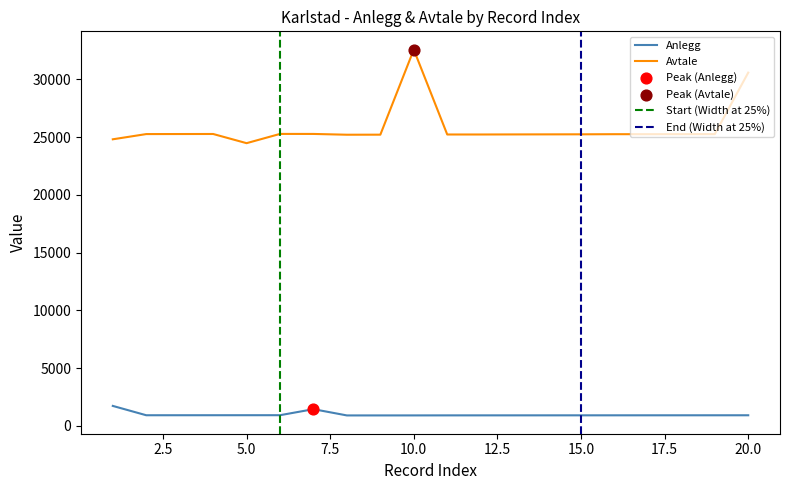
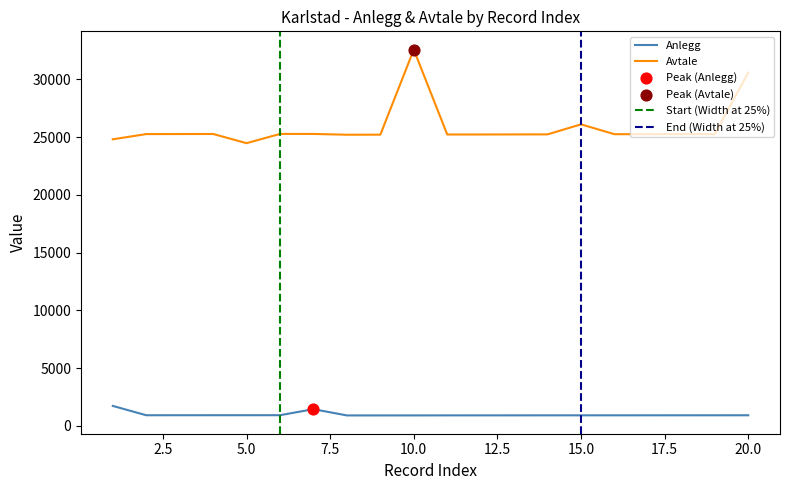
Avtale, 15.0: 25200 -> 26100
